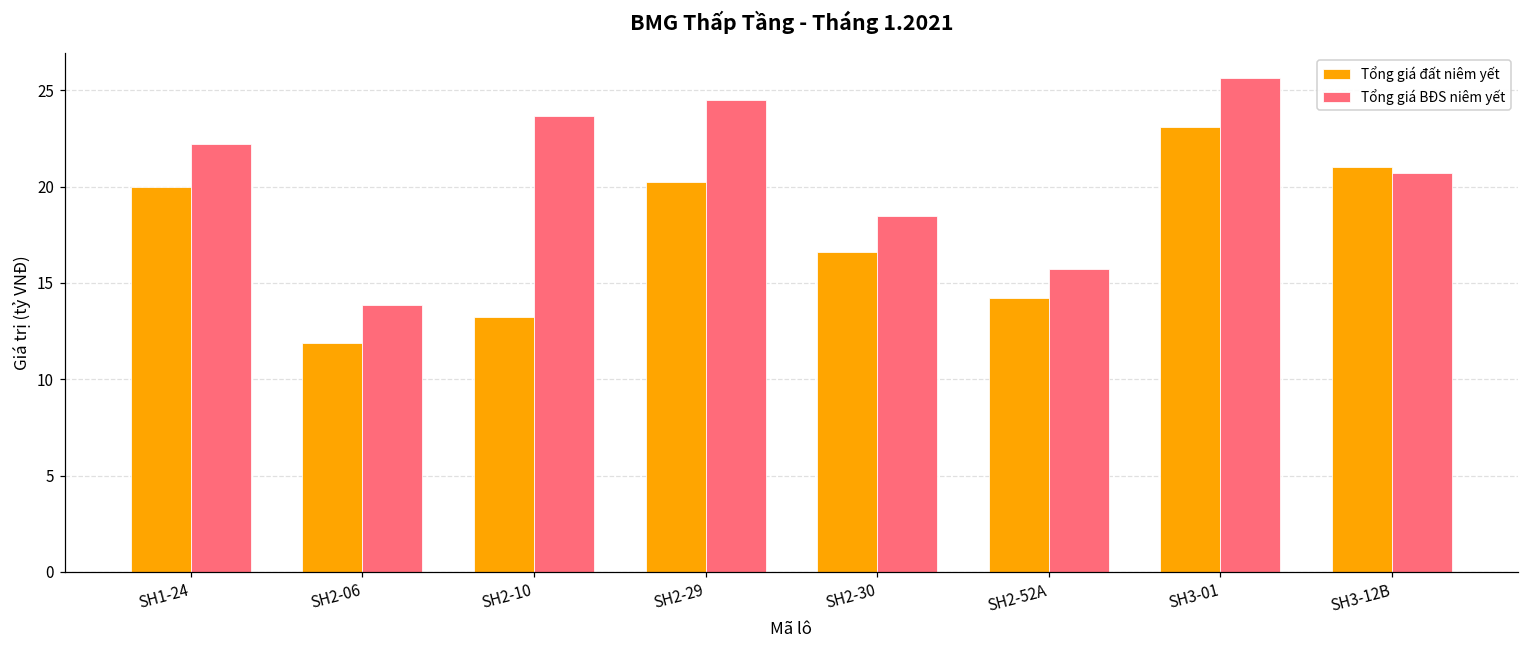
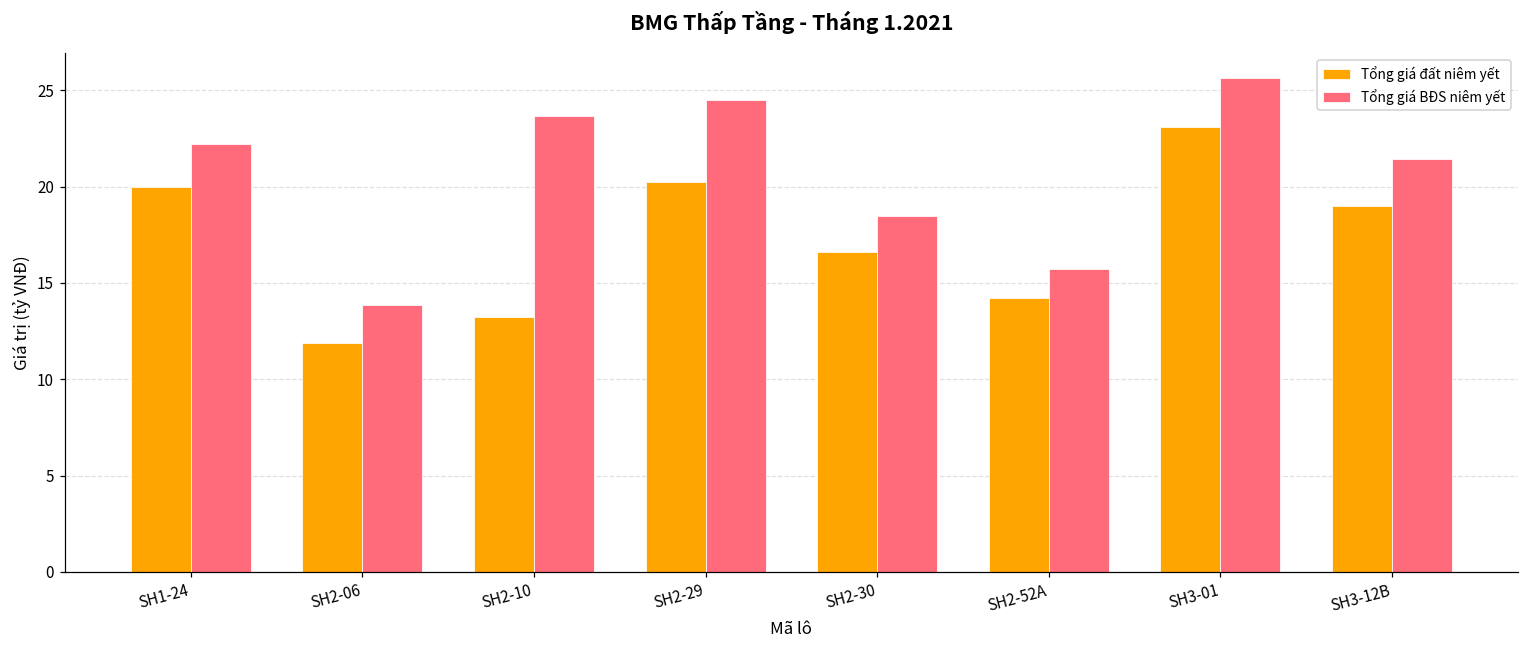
Tổng giá đất niêm yết, SH3-12B: 21.0 -> 19.0
Tổng giá BĐS niêm yết, SH3-12B: 20.7 -> 21.5
